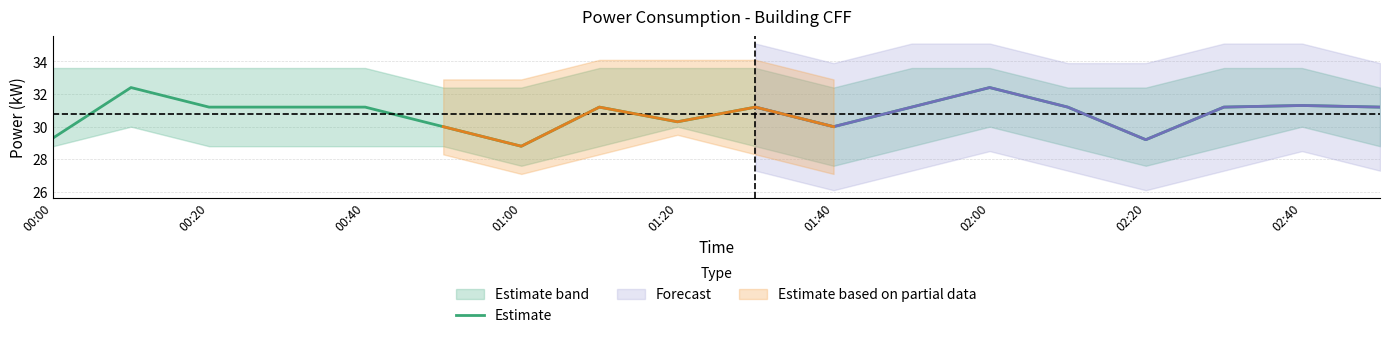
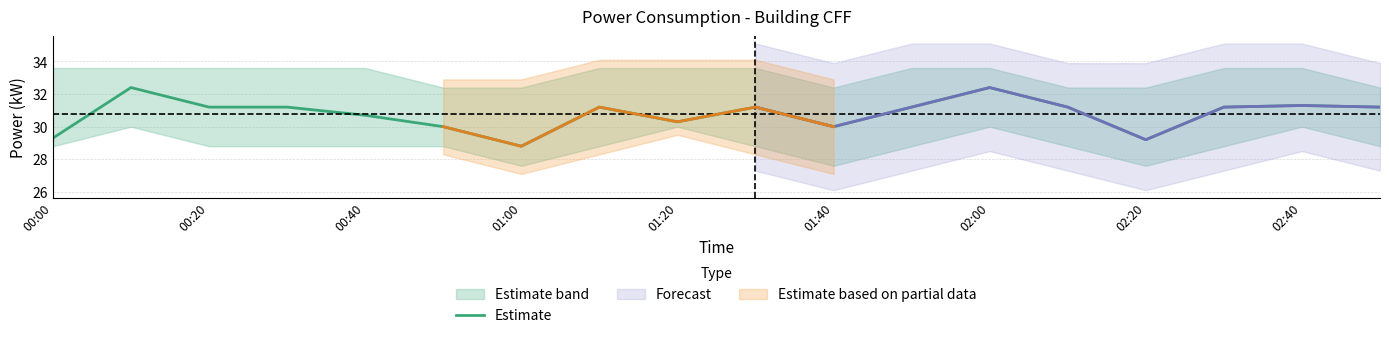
Estimate, 00:40: 31.2 -> 30.7
